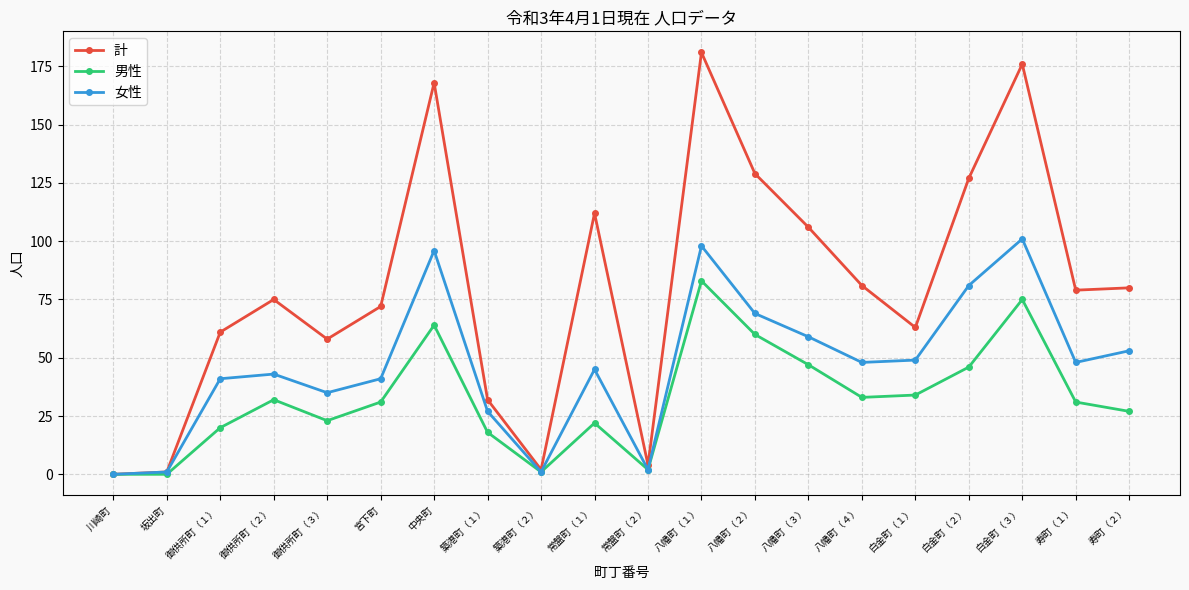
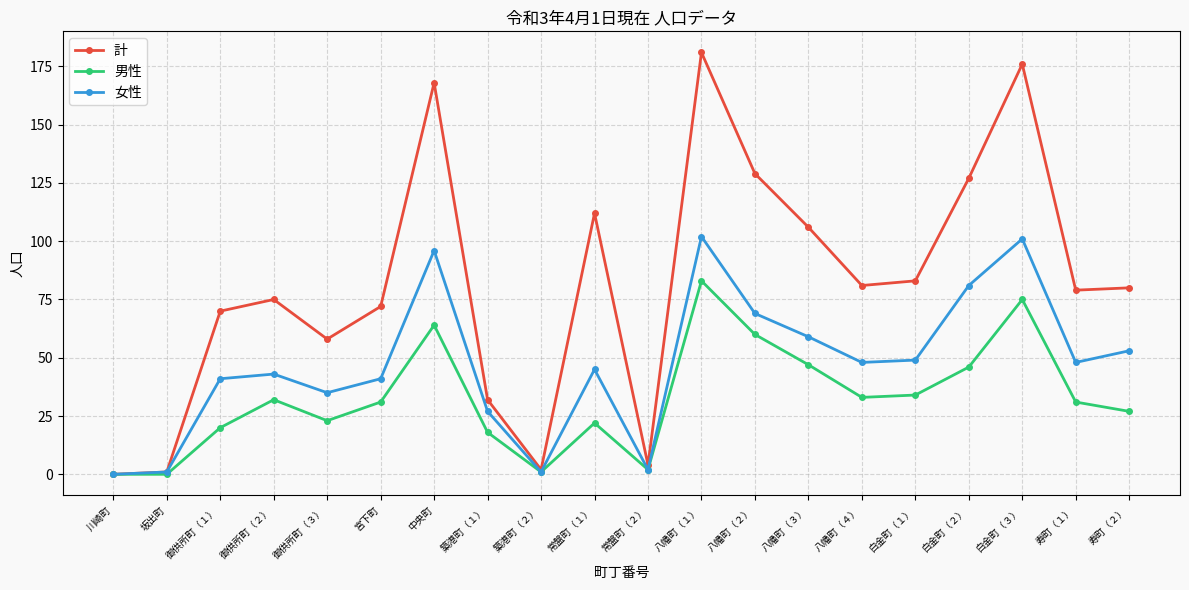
計, 御供所町（１）: 61 -> 70
女性, 八幡町（１）: 98 -> 102
計, 白金町（１）: 63 -> 83
